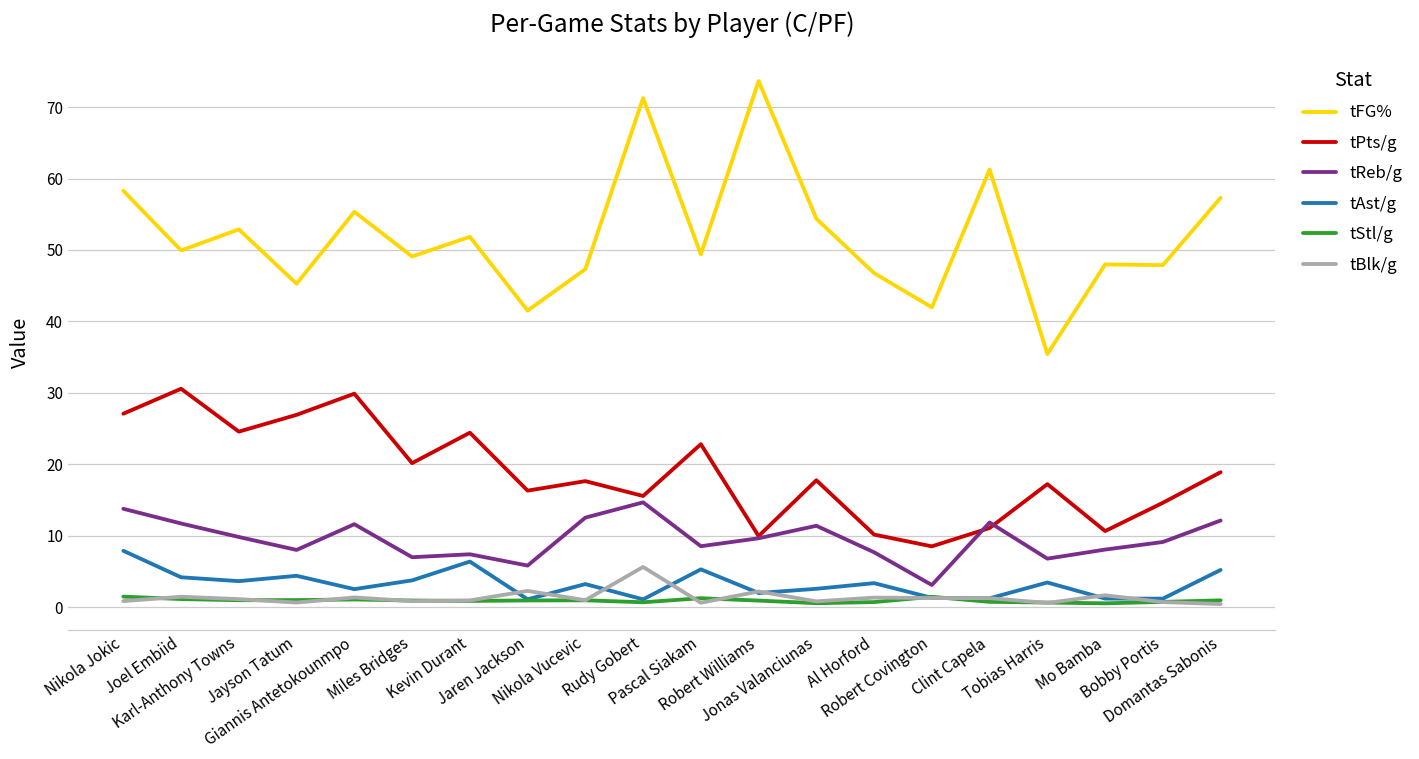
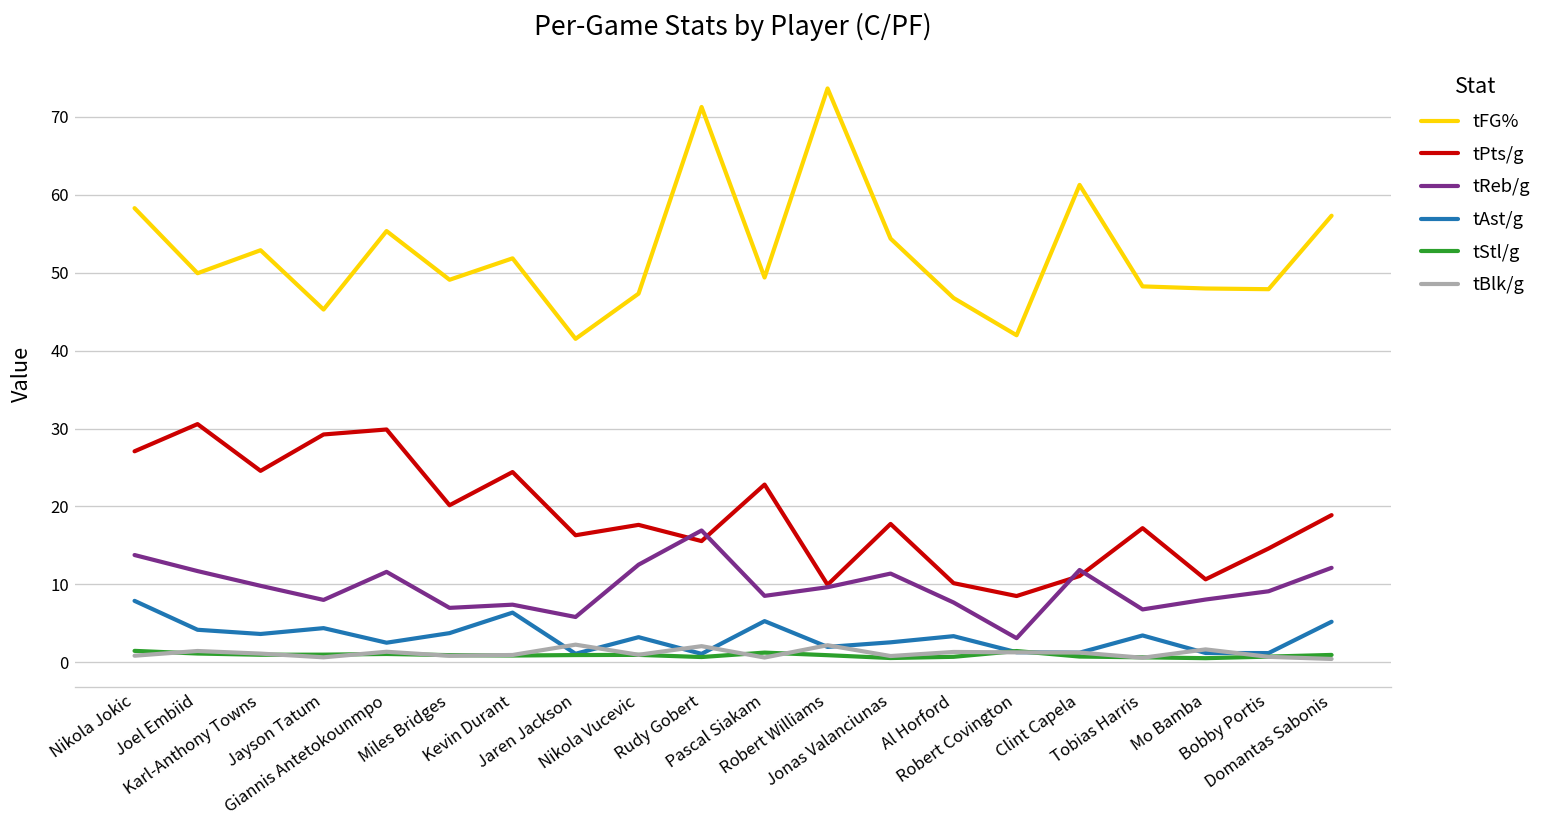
tPts/g, Jayson Tatum: 27 -> 29
tReb/g, Rudy Gobert: 15 -> 17
tBlk/g, Rudy Gobert: 6 -> 2
tFG%, Tobias Harris: 35 -> 48
